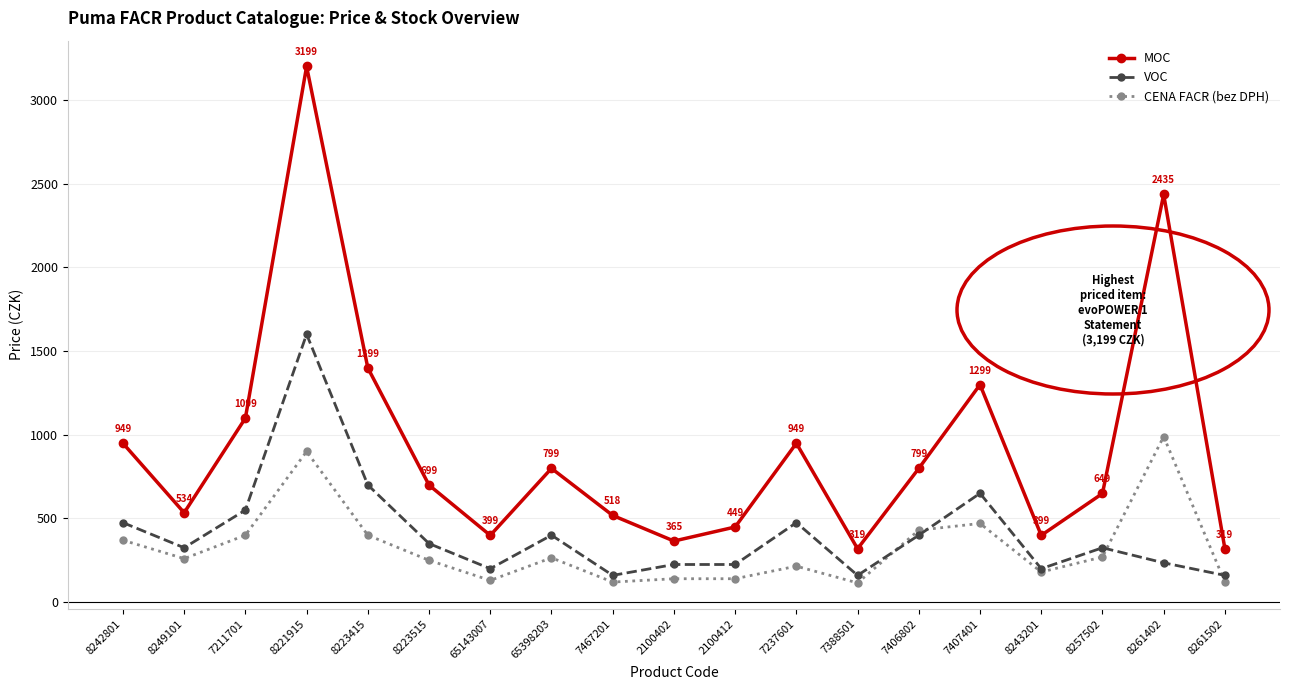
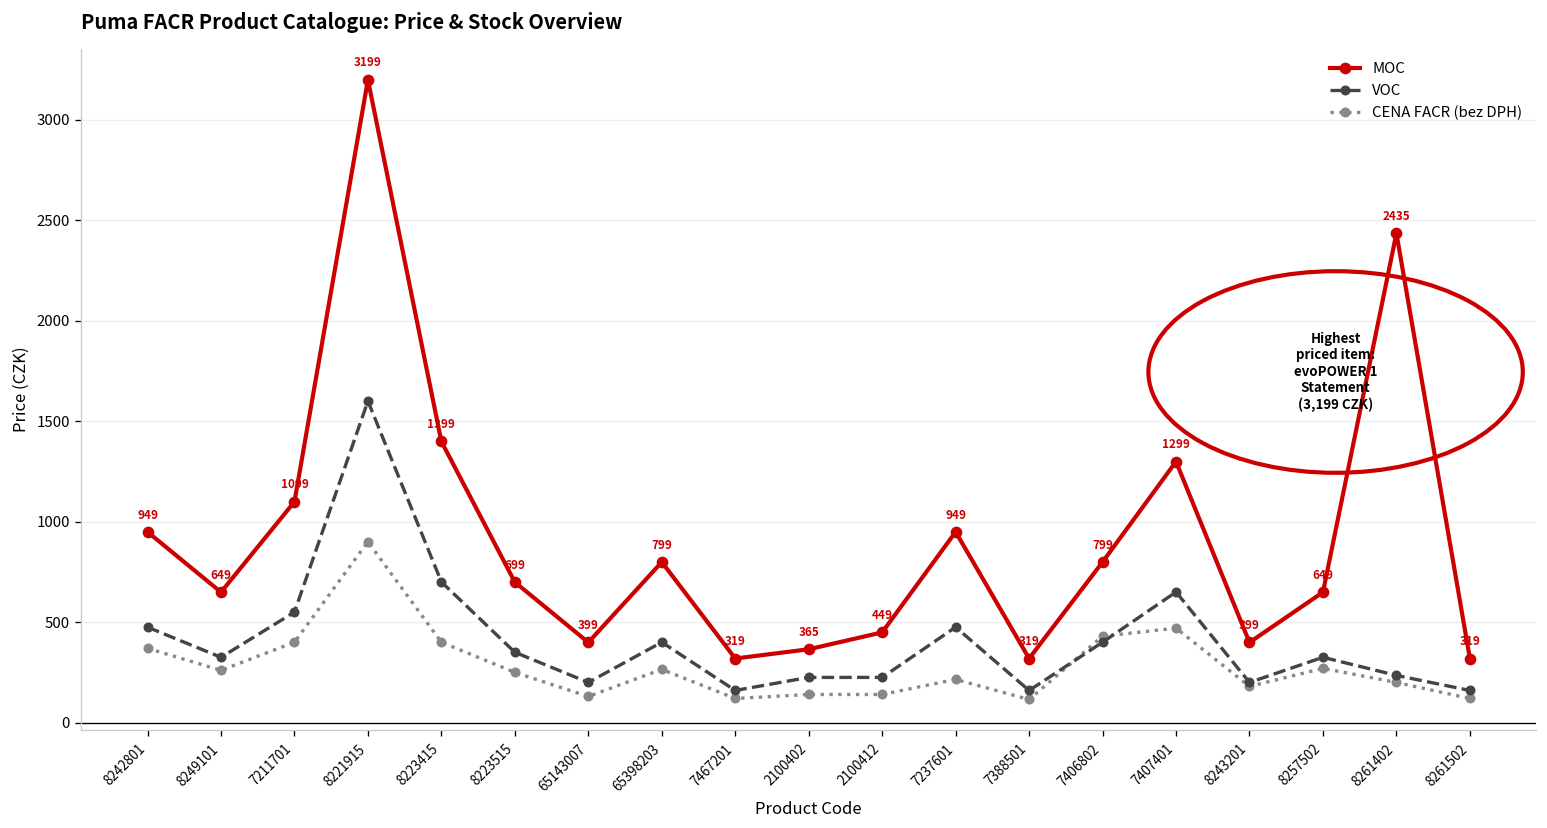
MOC, 8249101: 534 -> 649
MOC, 7467201: 518 -> 319
CENA FACR (bez DPH), 8261402: 990 -> 200
